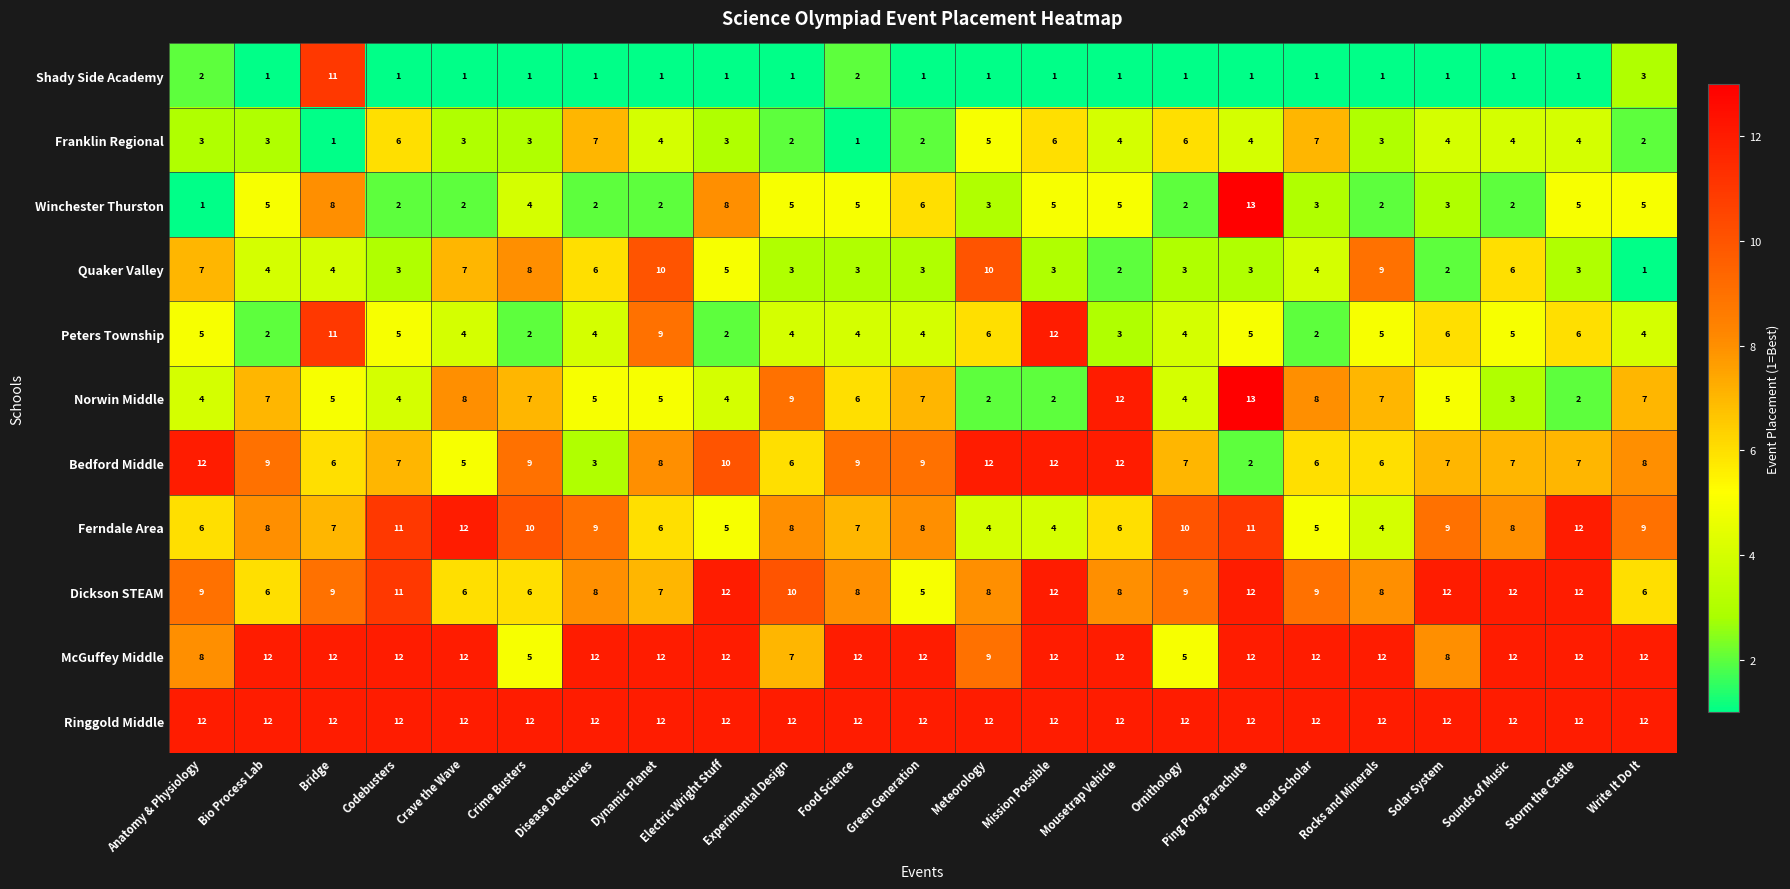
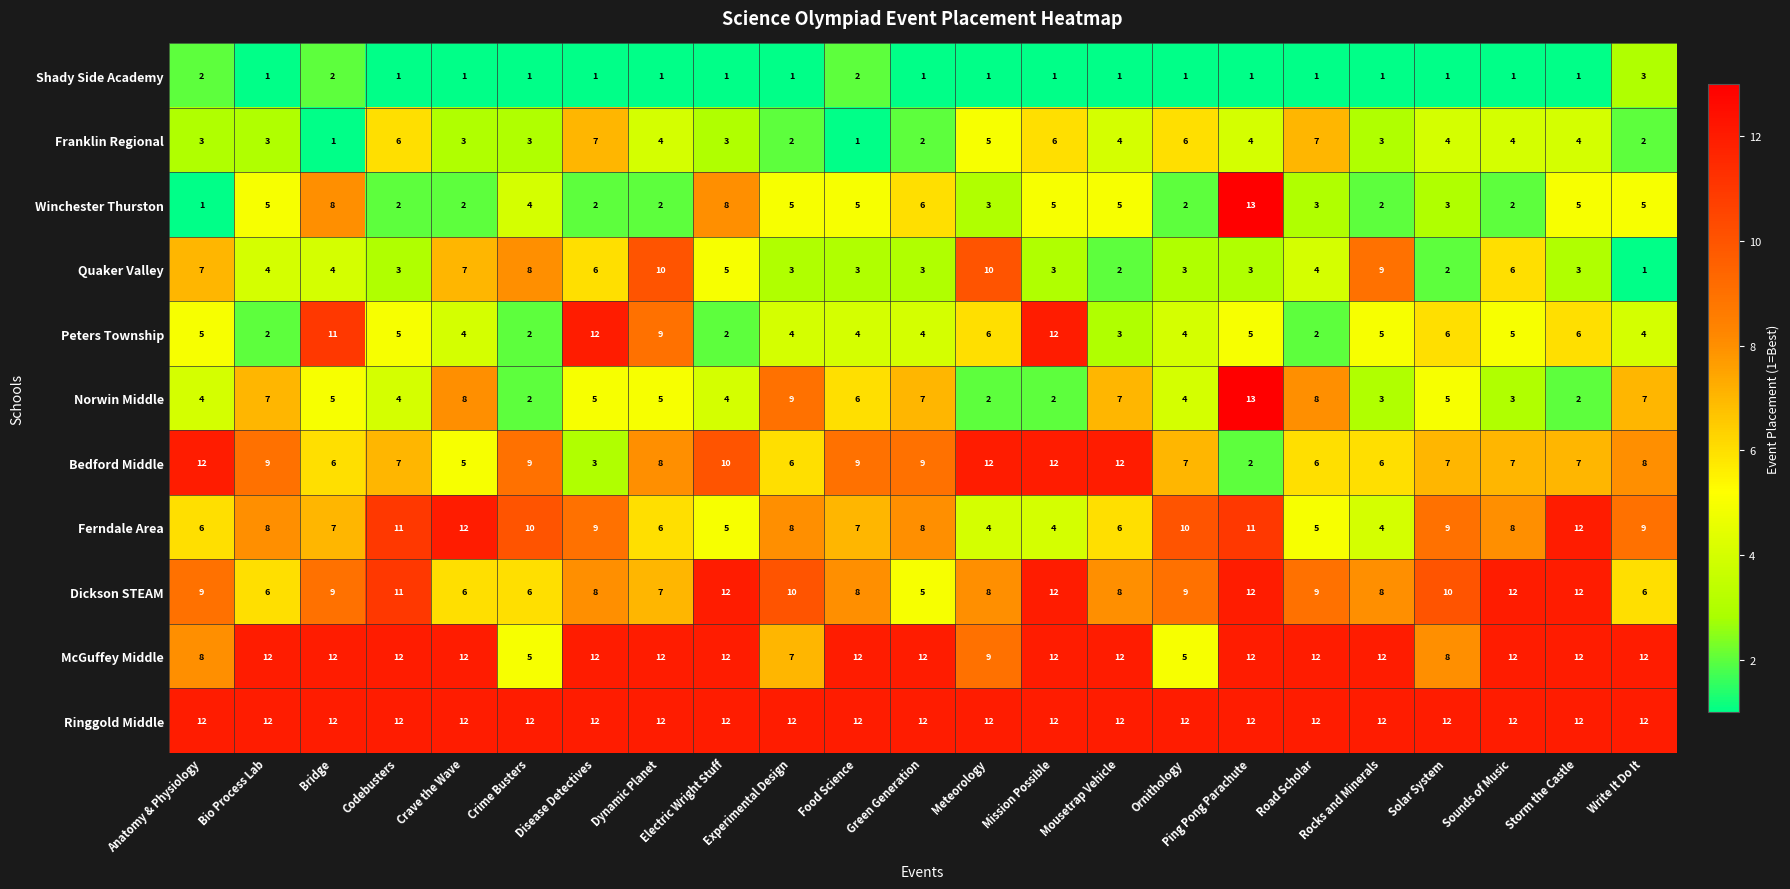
Shady Side Academy, Bridge: 11 -> 2
Peters Township, Disease Detectives: 4 -> 12
Norwin Middle, Crime Busters: 7 -> 2
Norwin Middle, Mousetrap Vehicle: 12 -> 7
Norwin Middle, Rocks and Minerals: 7 -> 3
Dickson STEAM, Solar System: 12 -> 10
